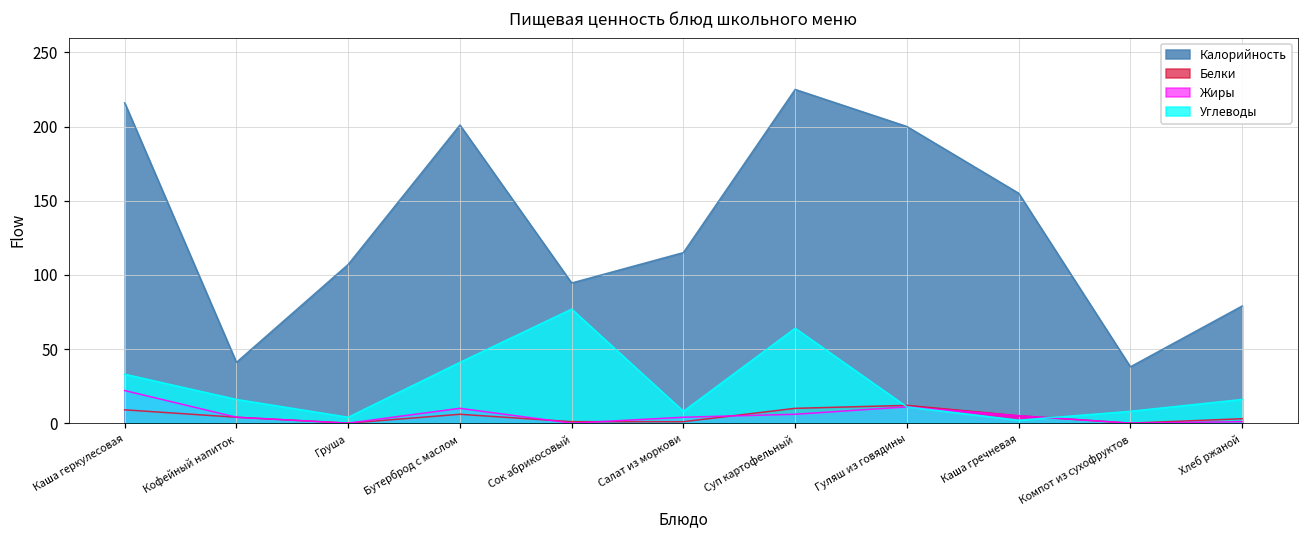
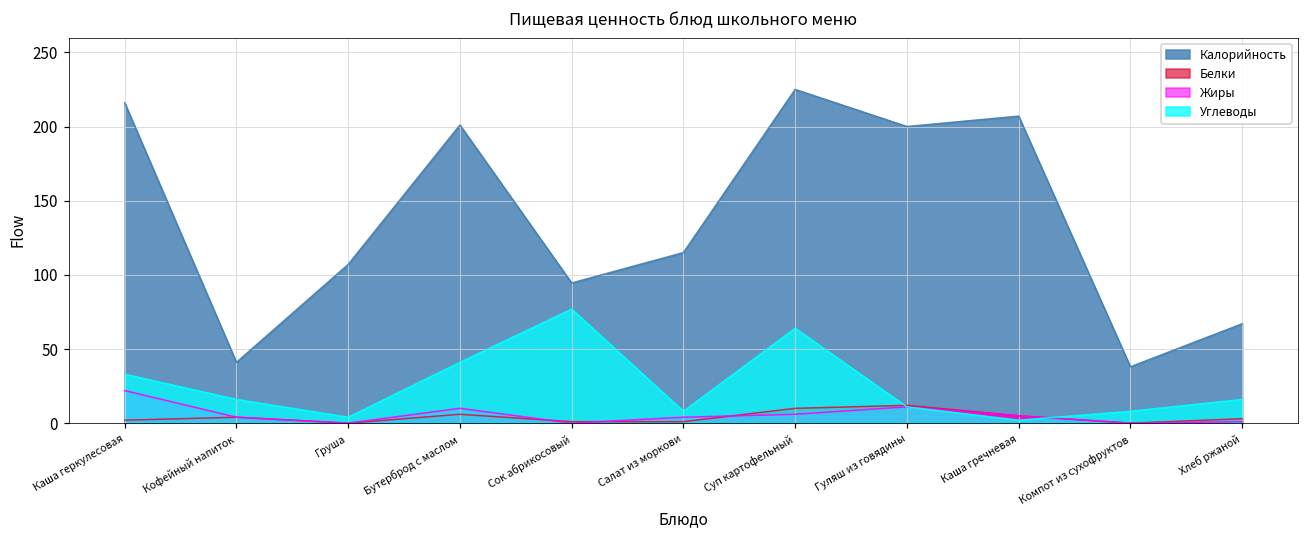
Белки, Каша геркулесовая: 9 -> 2
Калорийность, Каша гречневая: 155 -> 207
Калорийность, Хлеб ржаной: 79 -> 67
